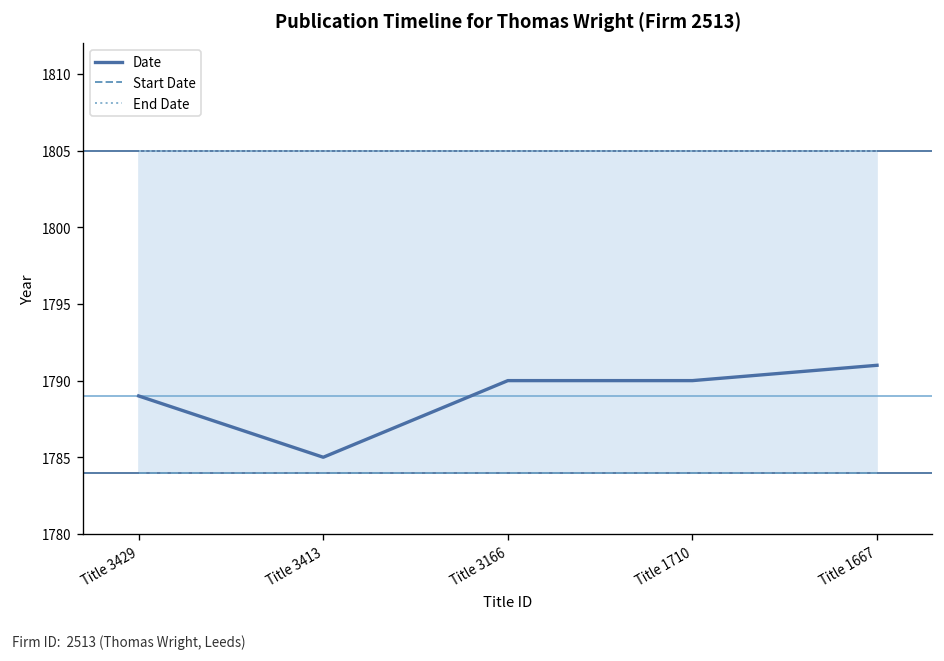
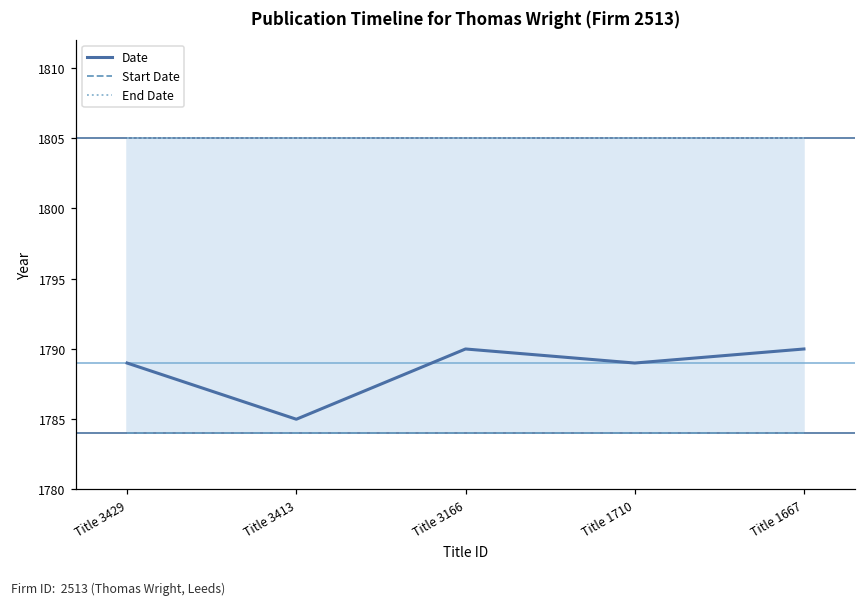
Date, Title 1710: 1790 -> 1789
Date, Title 1667: 1791 -> 1790
